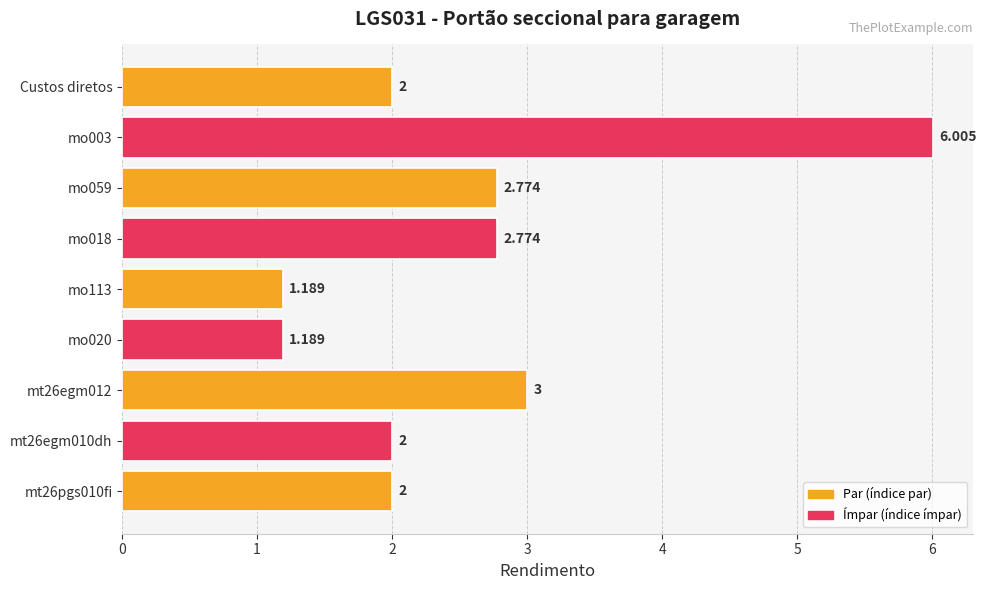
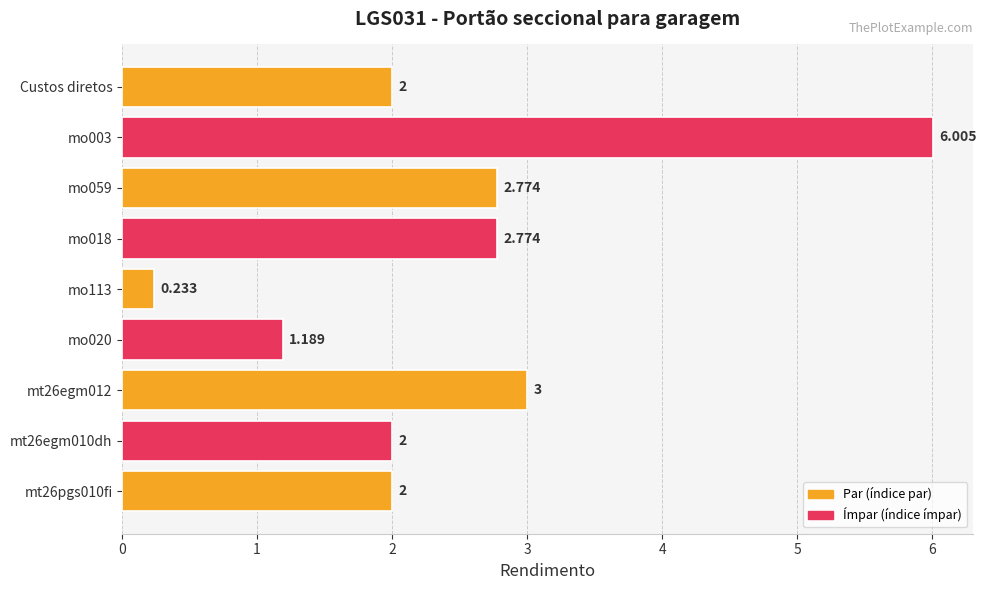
mo113: 1.189 -> 0.233
